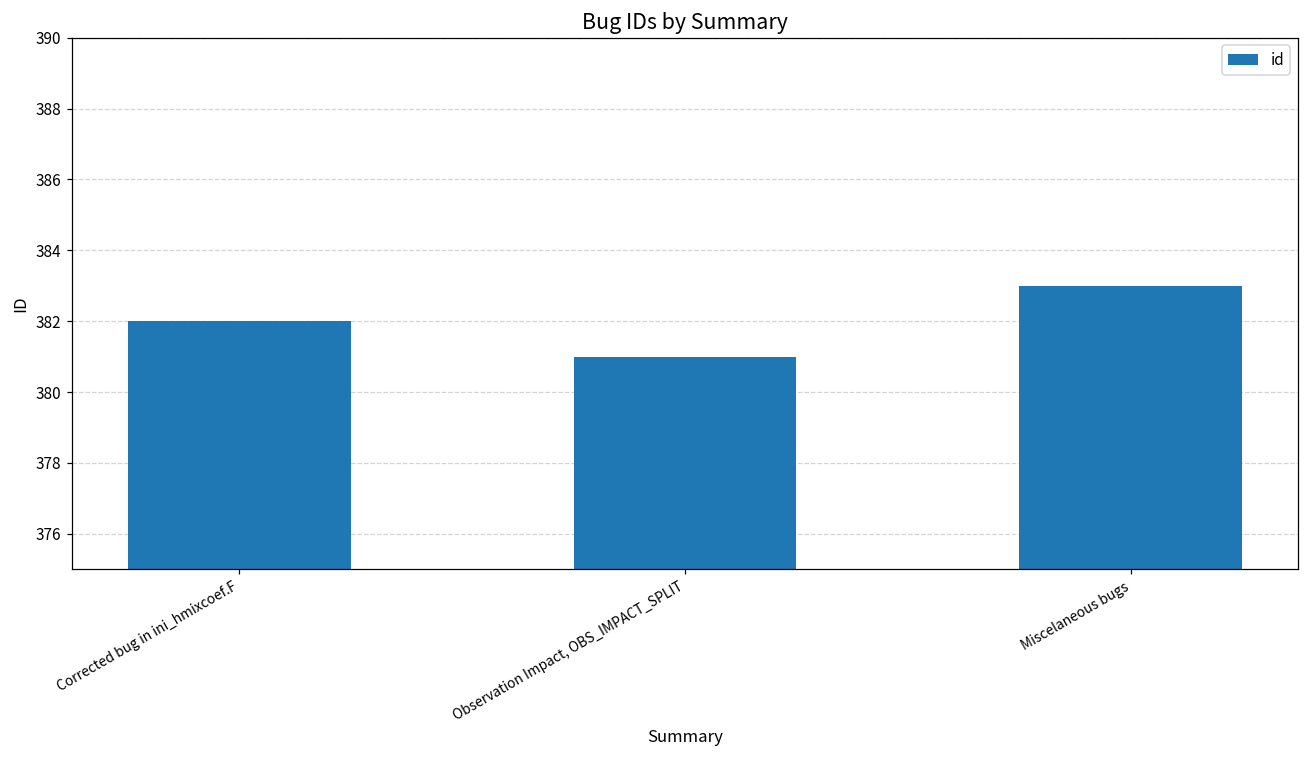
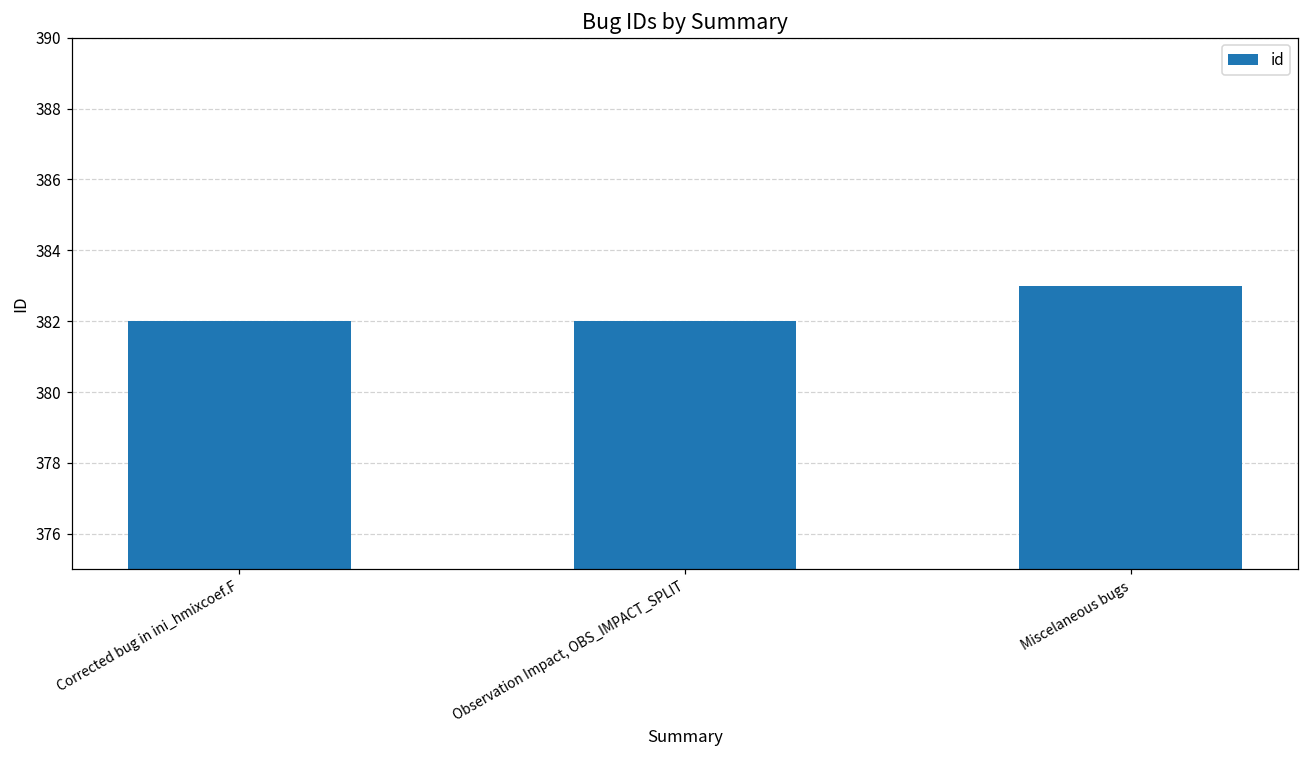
Observation Impact, OBS_IMPACT_SPLIT: 381 -> 382
